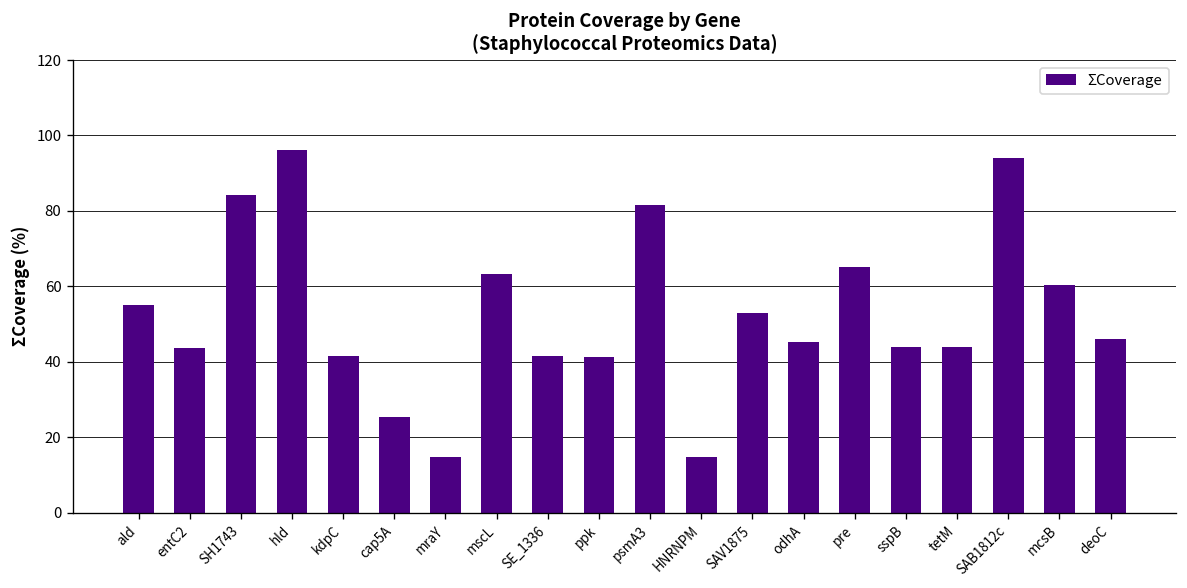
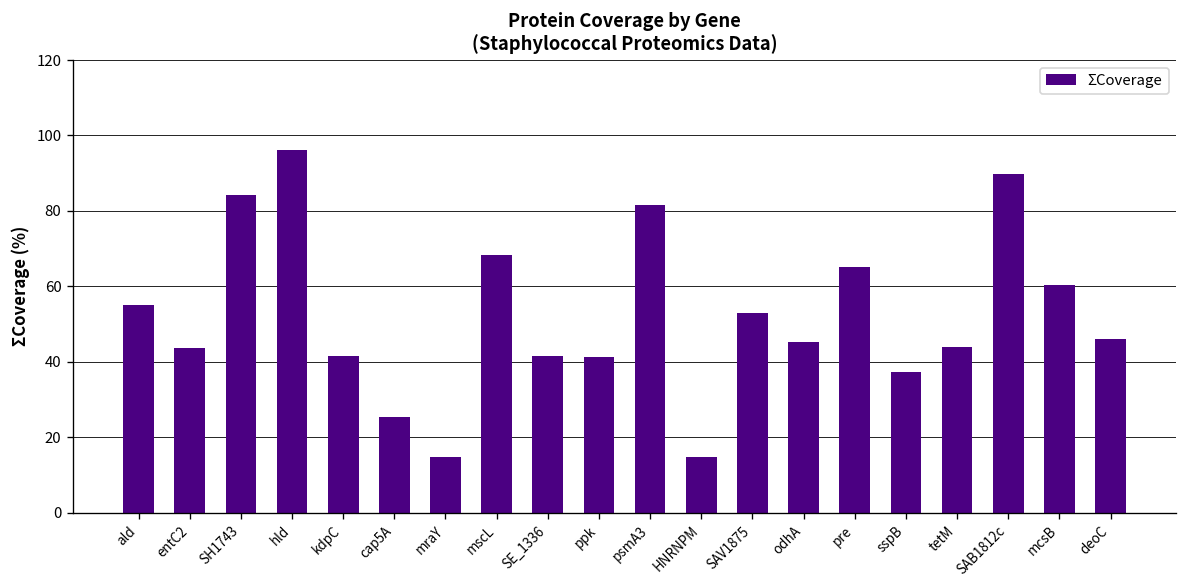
mscL: 63 -> 68
sspB: 44 -> 37
SAB1812c: 94 -> 90
